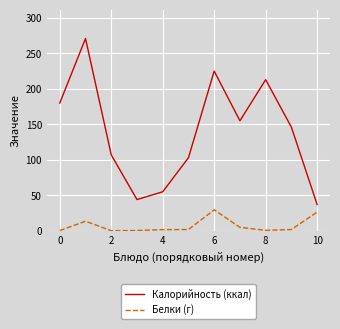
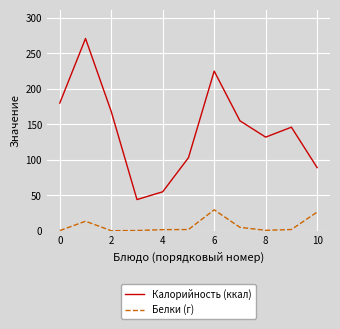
Калорийность (ккал), 2: 110 -> 170
Калорийность (ккал), 8: 210 -> 130
Калорийность (ккал), 10: 40 -> 90
